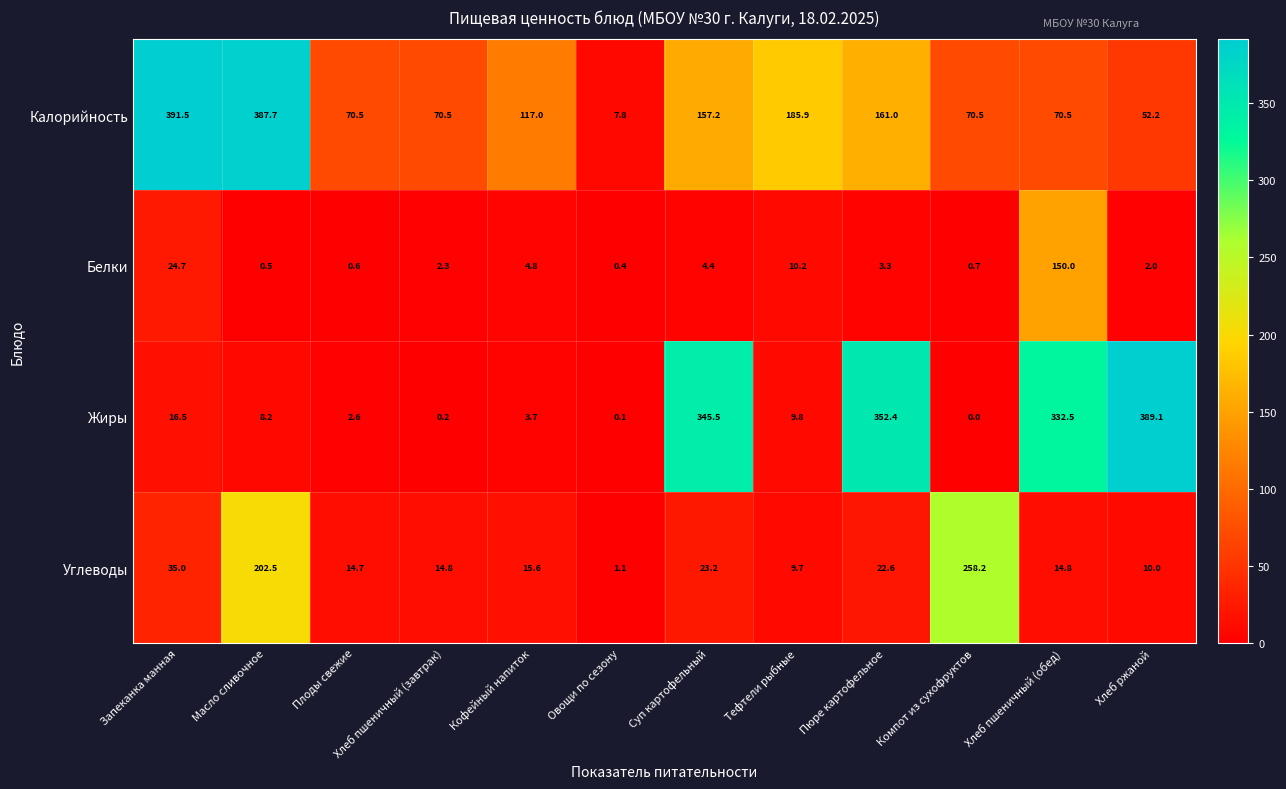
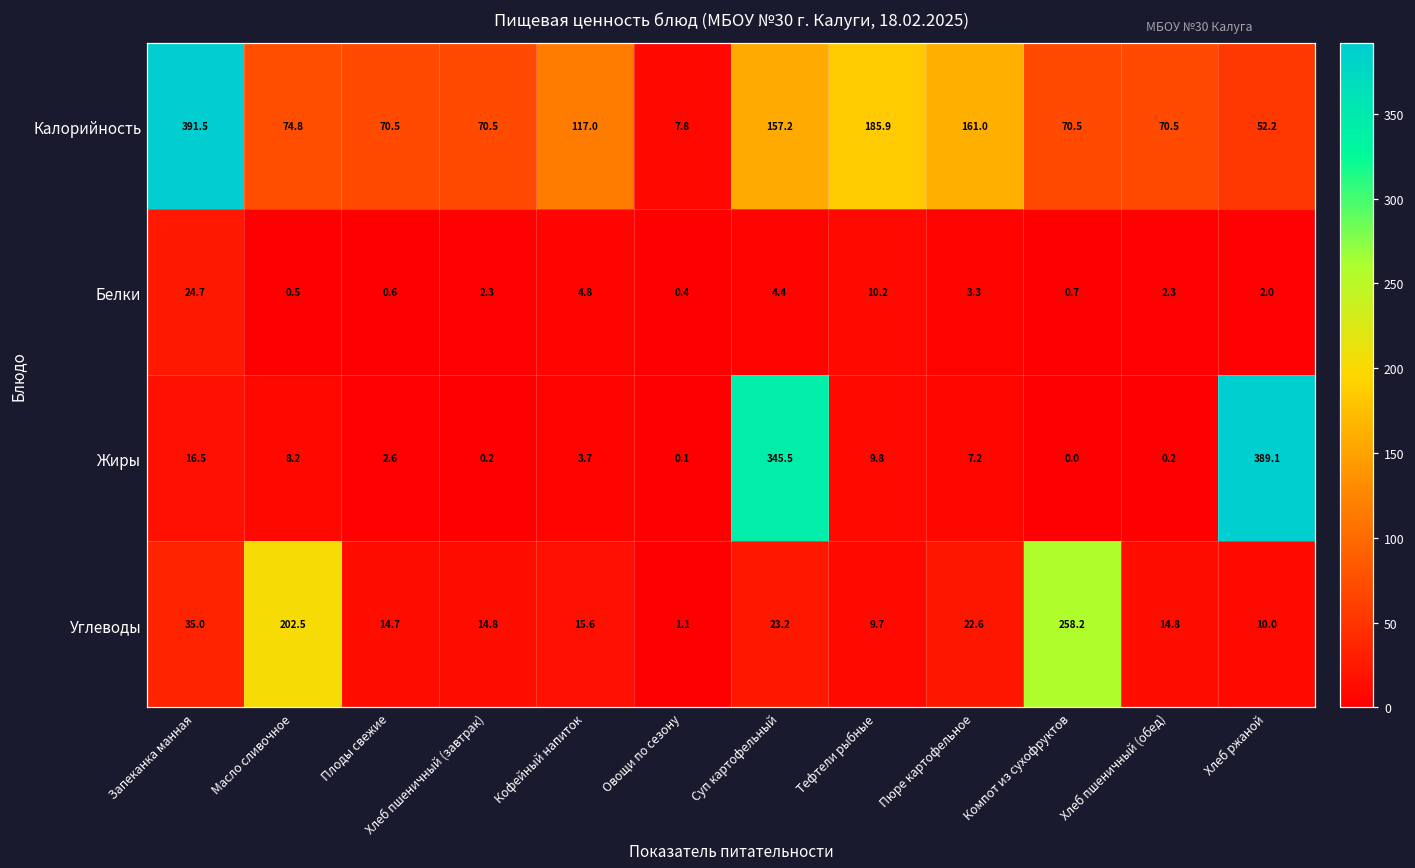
Калорийность, Масло сливочное: 387.7 -> 74.8
Белки, Хлеб пшеничный (обед): 150.0 -> 2.3
Жиры, Пюре картофельное: 352.4 -> 7.2
Жиры, Хлеб пшеничный (обед): 332.5 -> 0.2
